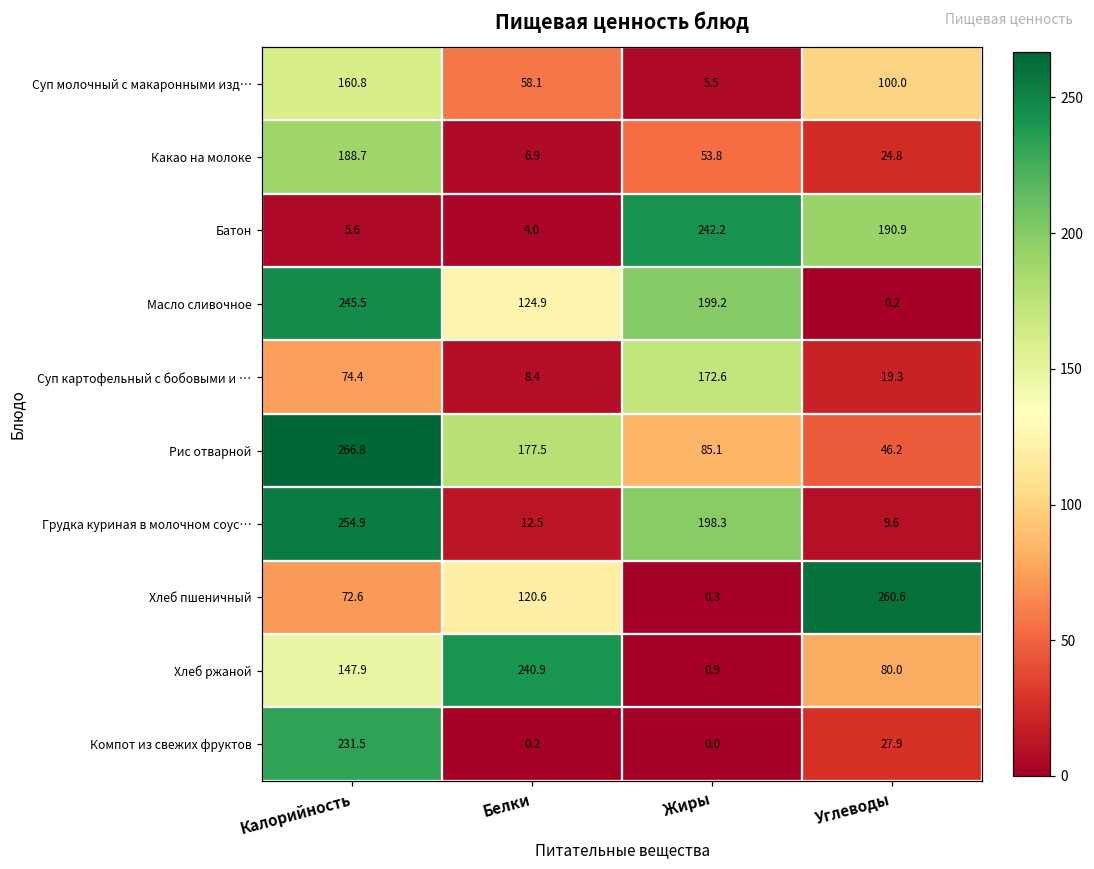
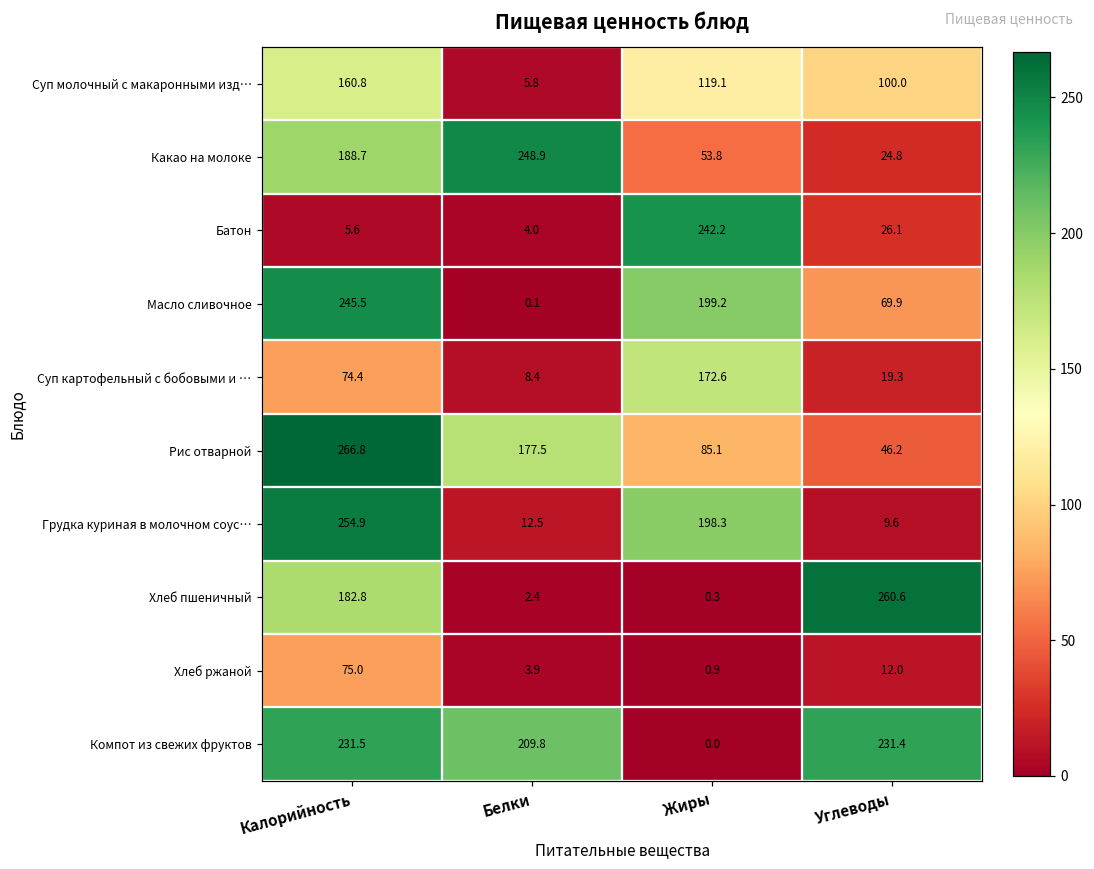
Суп молочный с макаронными изд…, Белки: 58.1 -> 5.8
Суп молочный с макаронными изд…, Жиры: 5.5 -> 119.1
Какао на молоке, Белки: 6.9 -> 248.9
Батон, Углеводы: 190.9 -> 26.1
Масло сливочное, Белки: 124.9 -> 0.1
Масло сливочное, Углеводы: 0.2 -> 69.9
Хлеб пшеничный, Калорийность: 72.6 -> 182.8
Хлеб пшеничный, Белки: 120.6 -> 2.4
Хлеб ржаной, Калорийность: 147.9 -> 75.0
Хлеб ржаной, Белки: 240.9 -> 3.9
Хлеб ржаной, Углеводы: 80.0 -> 12.0
Компот из свежих фруктов, Белки: 0.2 -> 209.8
Компот из свежих фруктов, Углеводы: 27.9 -> 231.4
